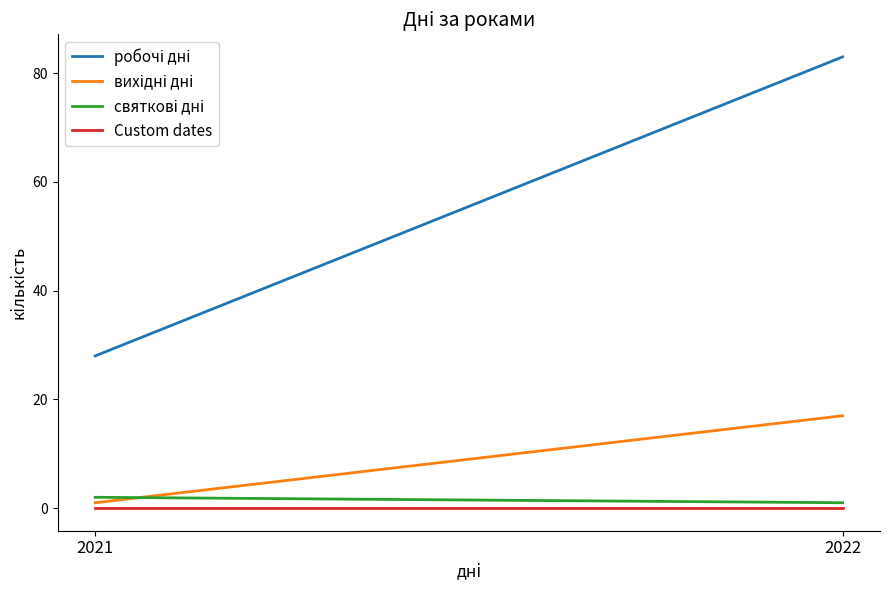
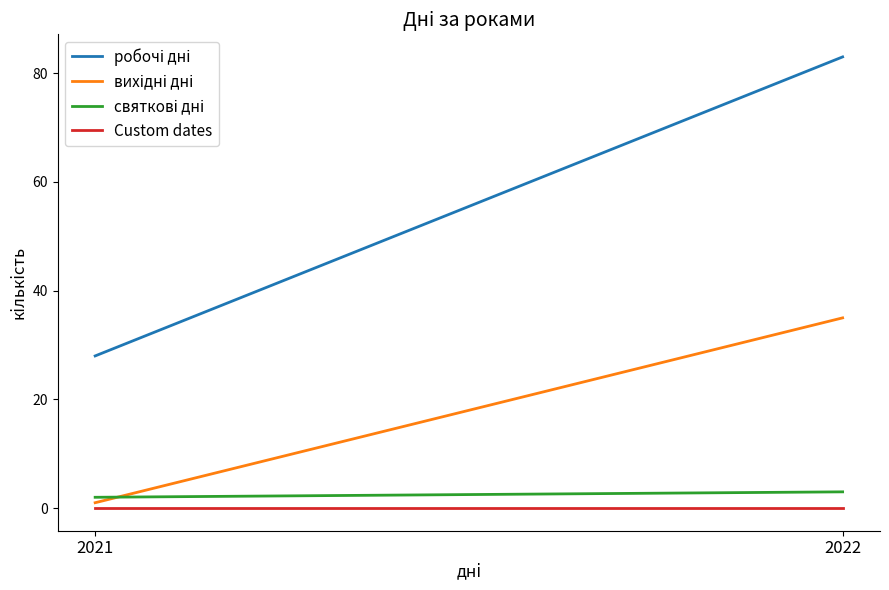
вихідні дні, 2022: 17 -> 35
святкові дні, 2022: 1 -> 3
